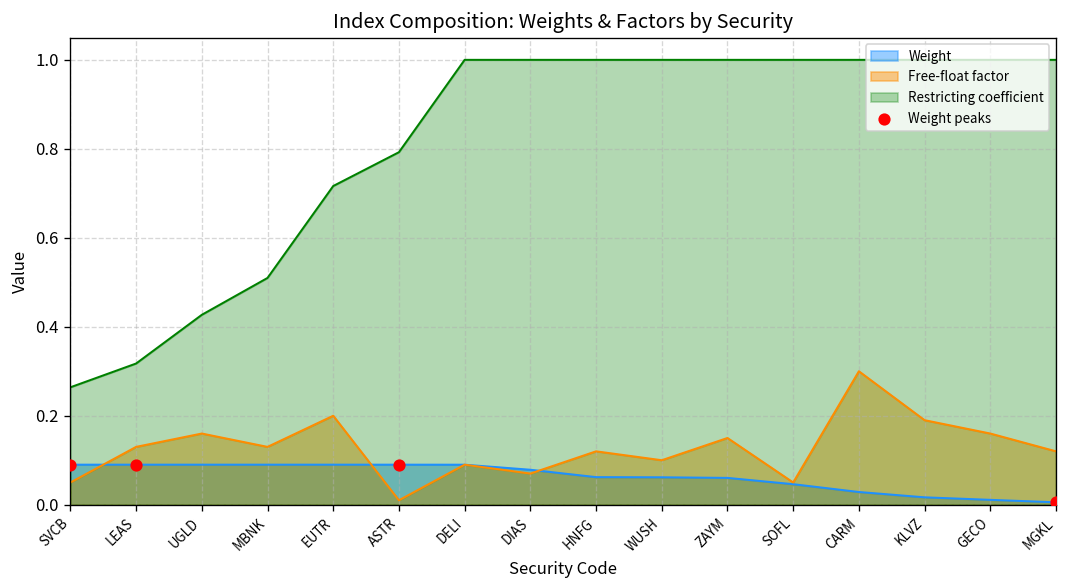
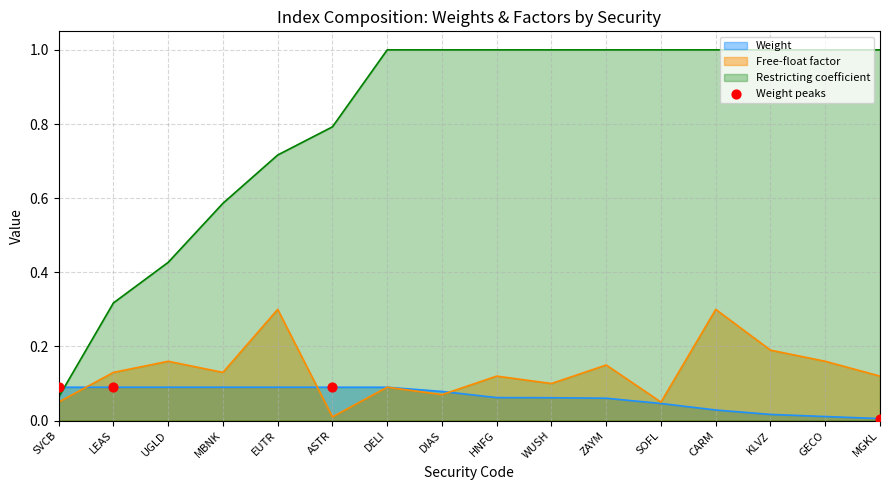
Restricting coefficient, SVCB: 0.26 -> 0.06
Restricting coefficient, MBNK: 0.51 -> 0.59
Free-float factor, EUTR: 0.2 -> 0.3
